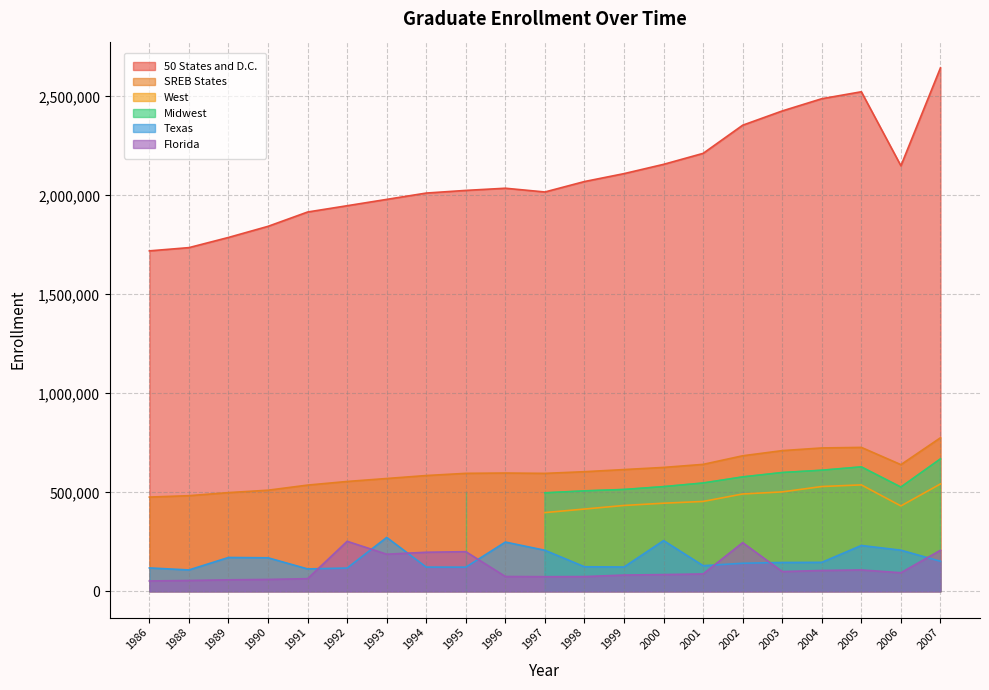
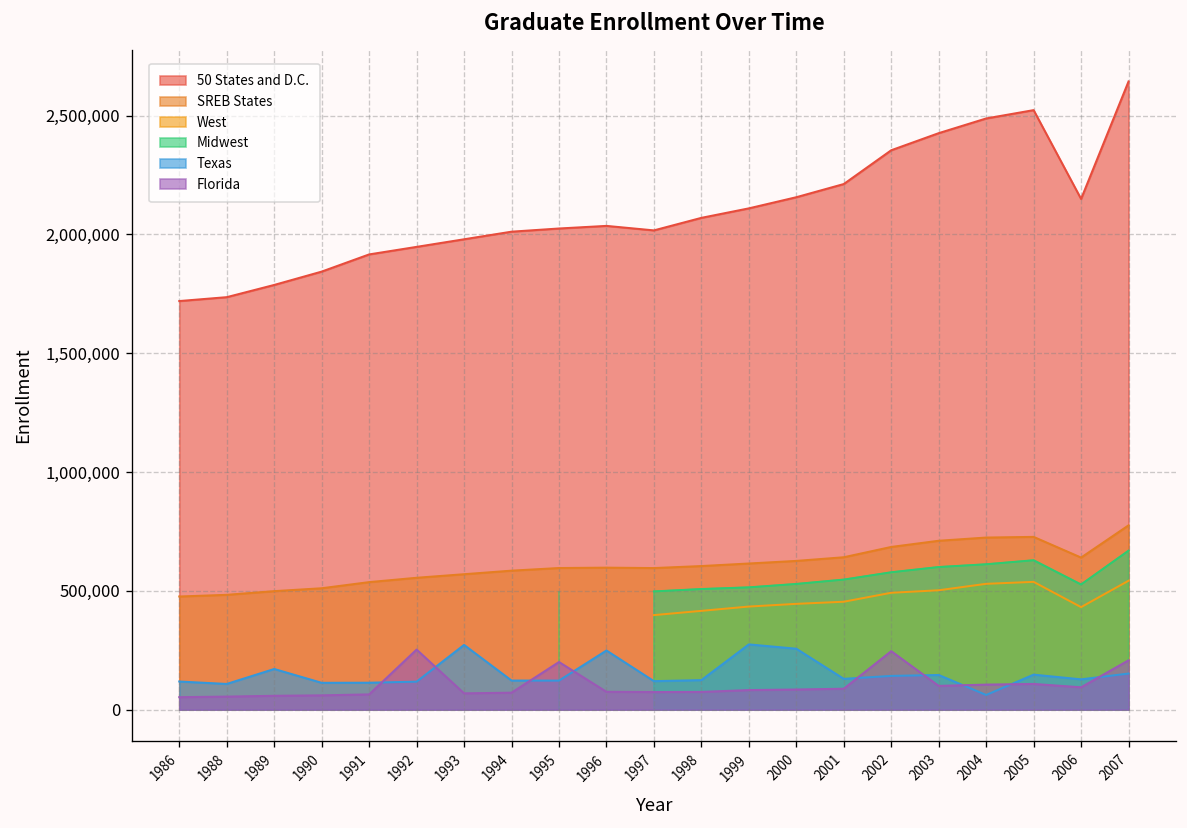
Texas, 1990: 170,000 -> 110,000
Florida, 1993: 190,000 -> 70,000
Florida, 1994: 200,000 -> 70,000
Texas, 1997: 210,000 -> 120,000
Texas, 1999: 120,000 -> 270,000
Texas, 2004: 150,000 -> 60,000
Texas, 2005: 230,000 -> 150,000
Texas, 2006: 210,000 -> 130,000
